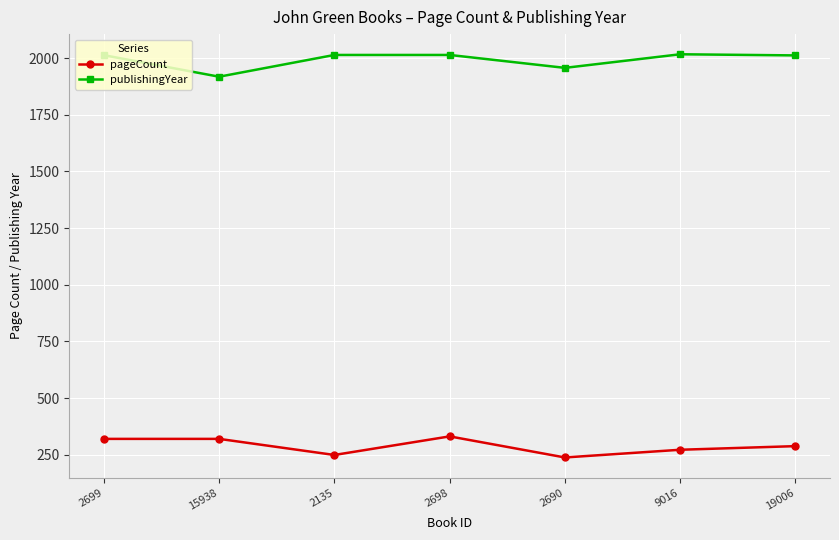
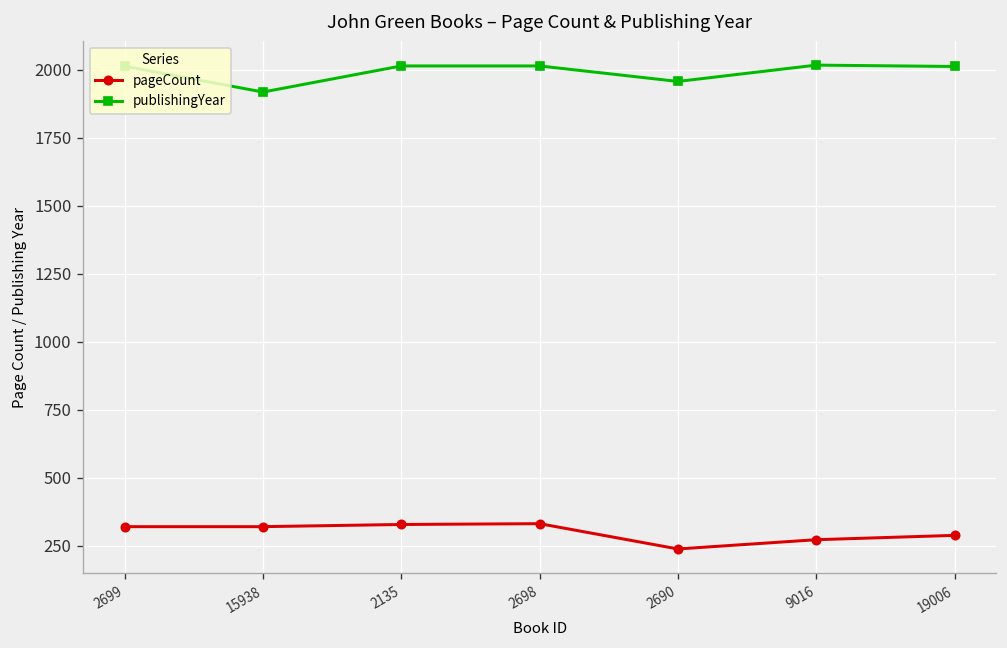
pageCount, 2135: 250 -> 330
